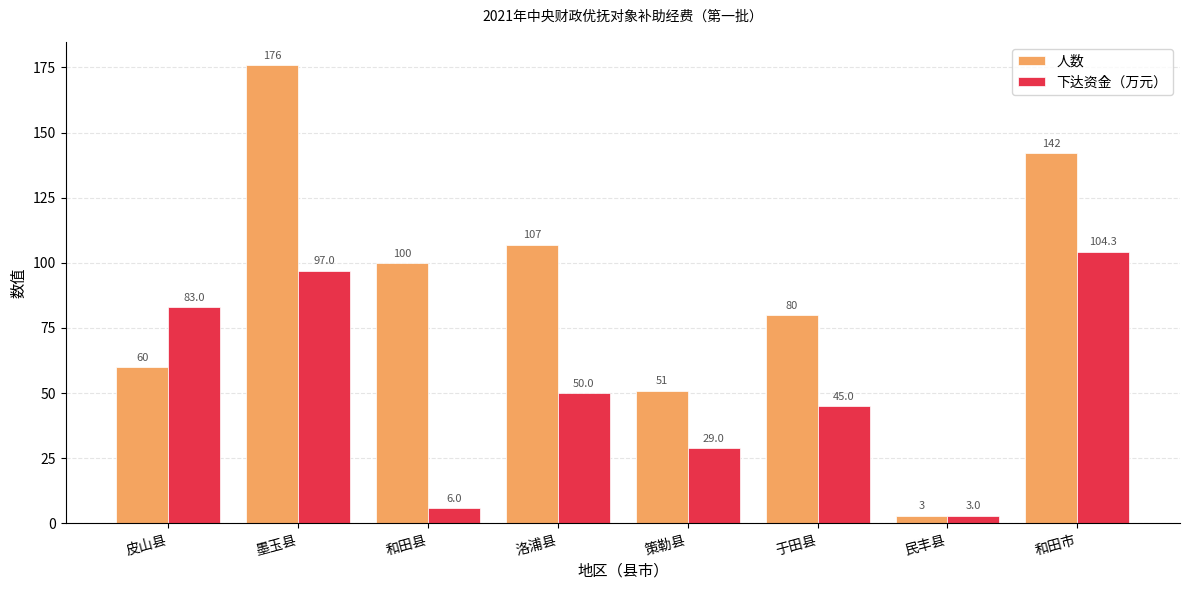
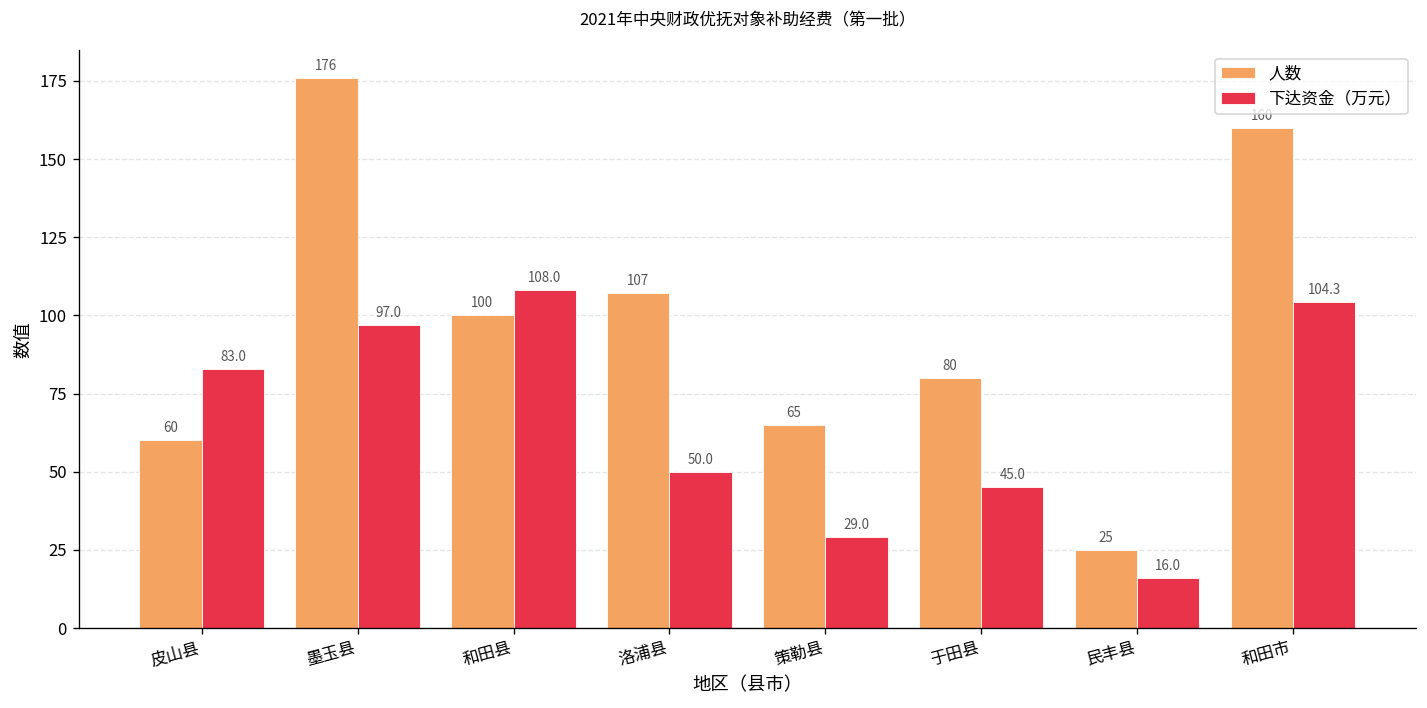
下达资金（万元）, 和田县: 6.0 -> 108.0
人数, 策勒县: 51 -> 65
人数, 民丰县: 3 -> 25
下达资金（万元）, 民丰县: 3.0 -> 16.0
人数, 和田市: 142 -> 160
